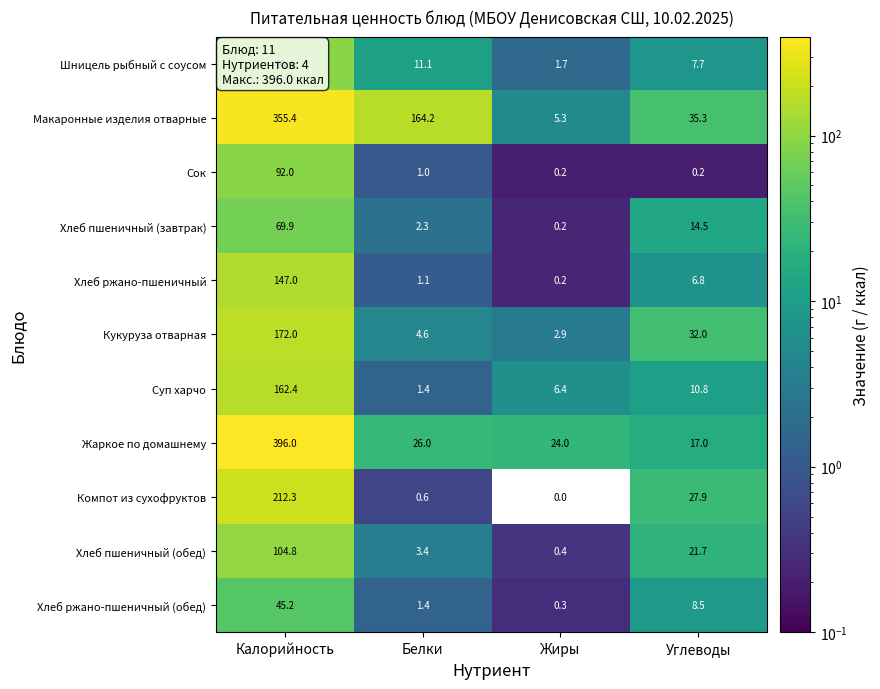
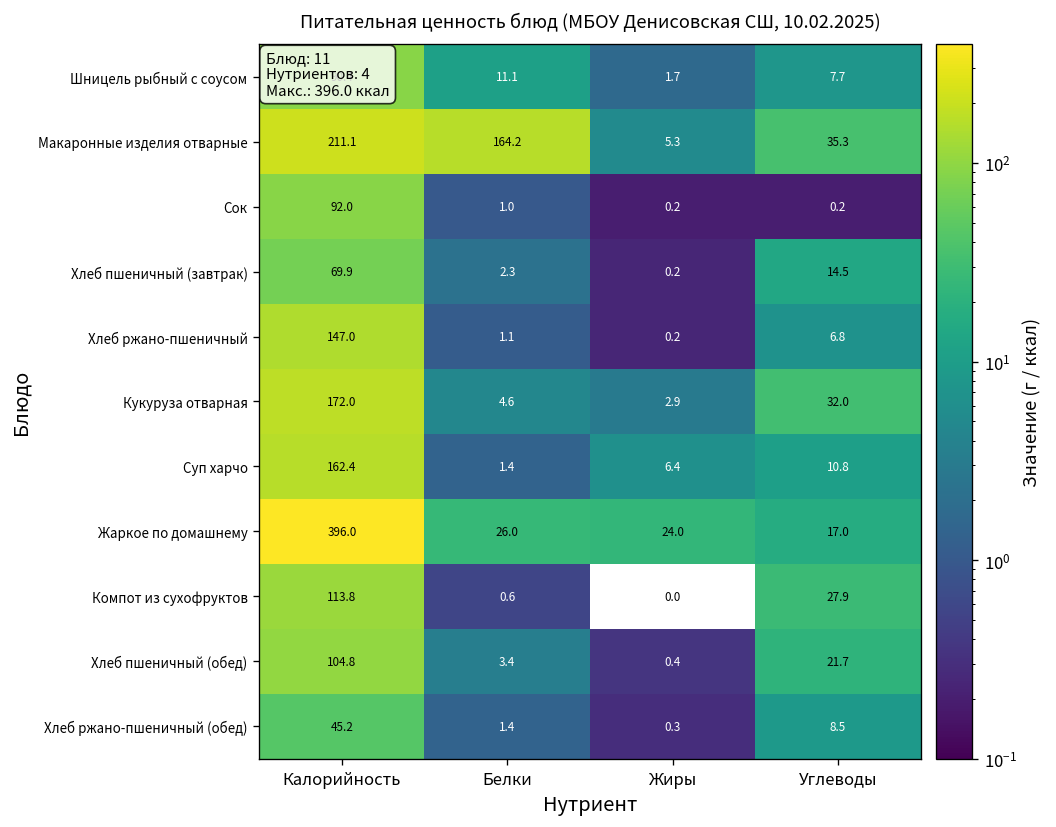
Макаронные изделия отварные, Калорийность: 355.4 -> 211.1
Компот из сухофруктов, Калорийность: 212.3 -> 113.8
